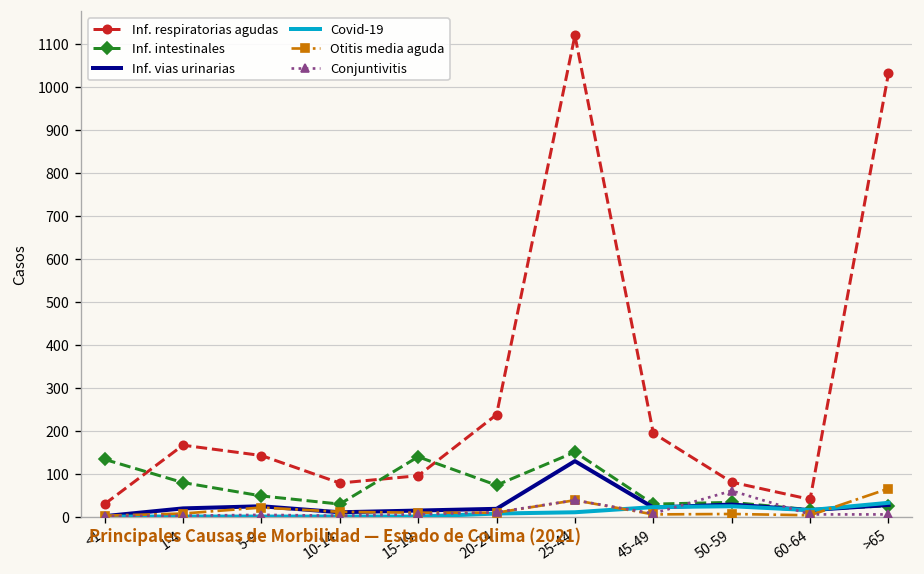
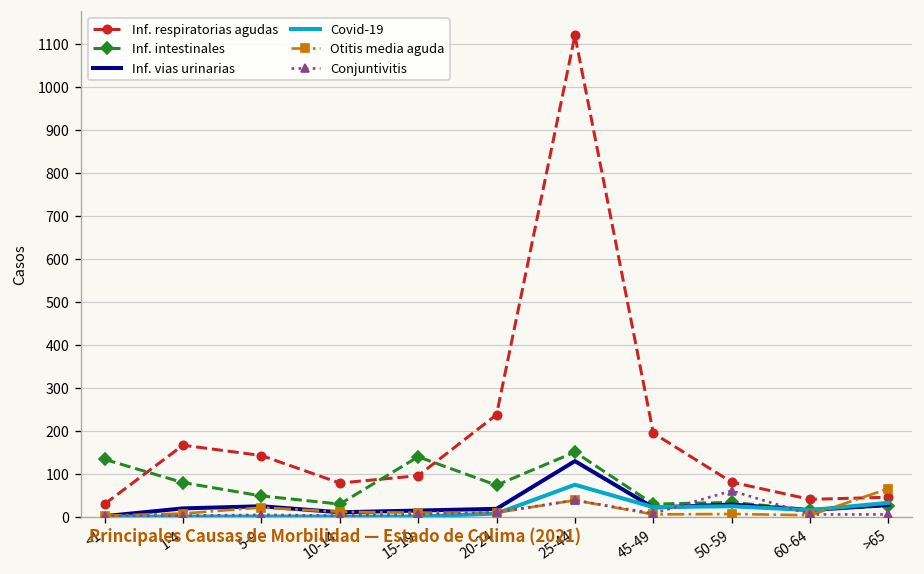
Covid-19, 25-44: 10 -> 70
Inf. respiratorias agudas, >65: 1030 -> 50
